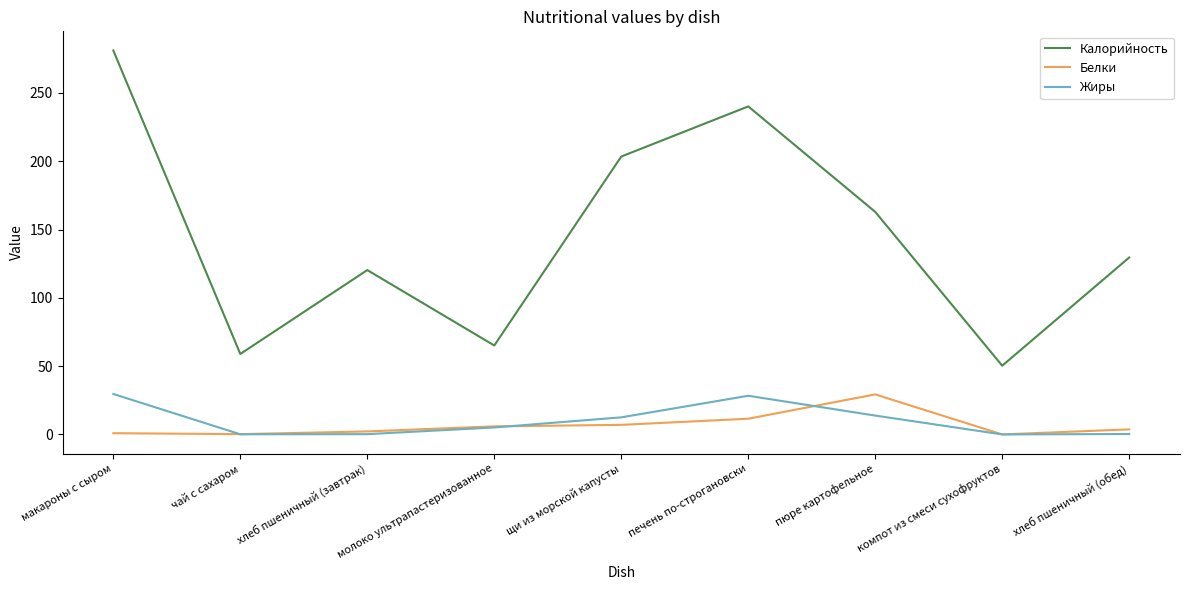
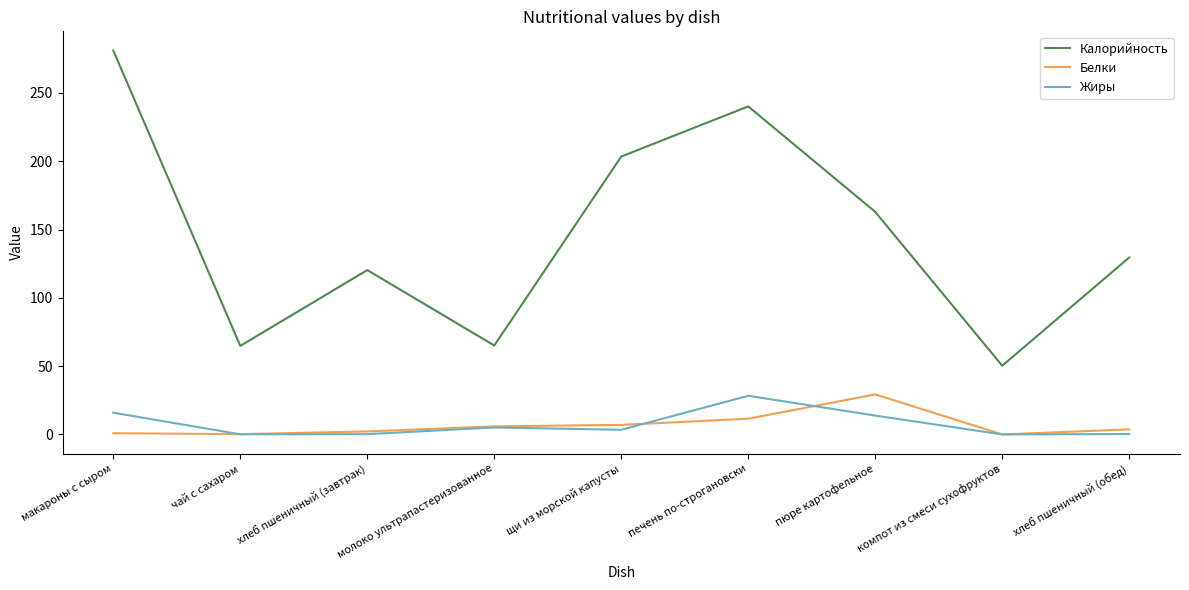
Жиры, макароны с сыром: 30 -> 16
Калорийность, чай с сахаром: 59 -> 65
Жиры, щи из морской капусты: 13 -> 3
